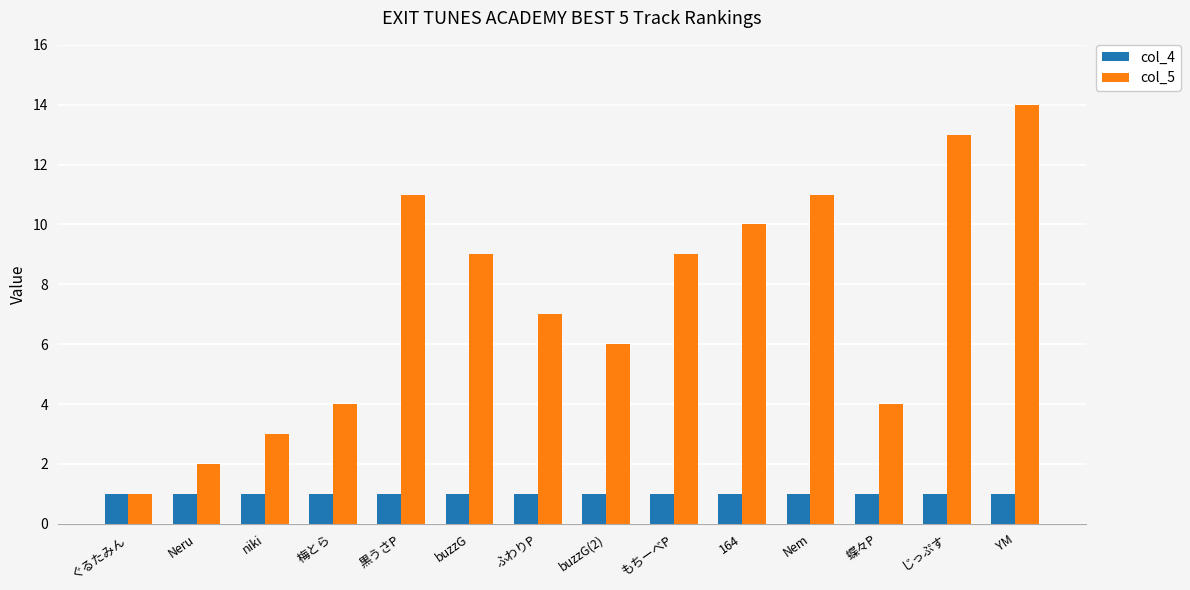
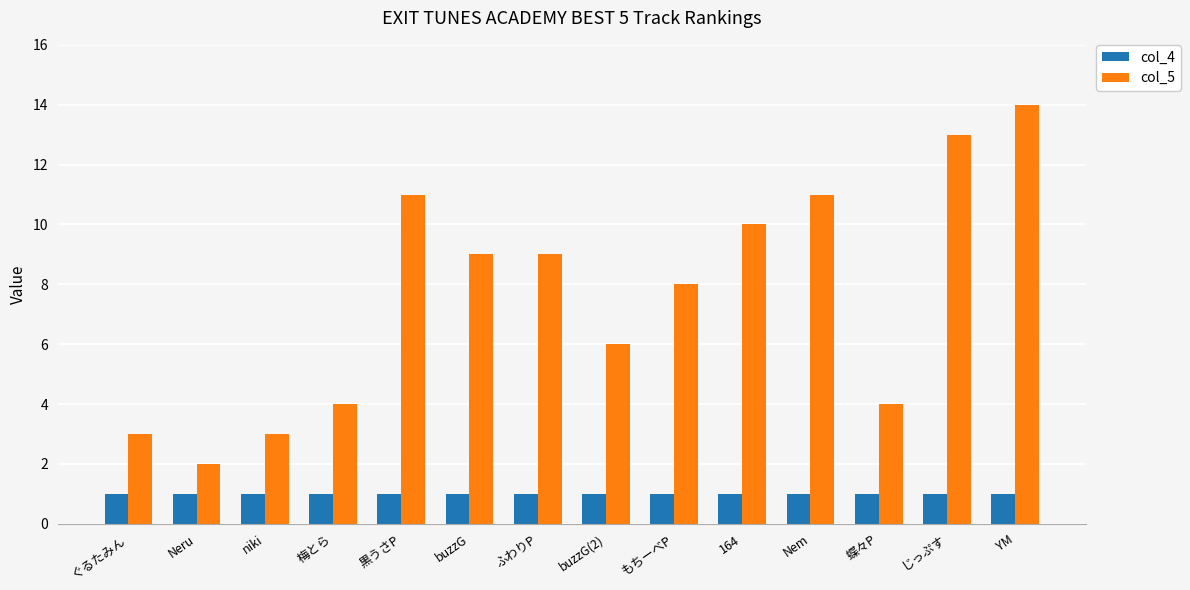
col_5, ぐるたみん: 1 -> 3
col_5, ふわりP: 7 -> 9
col_5, もちーべP: 9 -> 8
